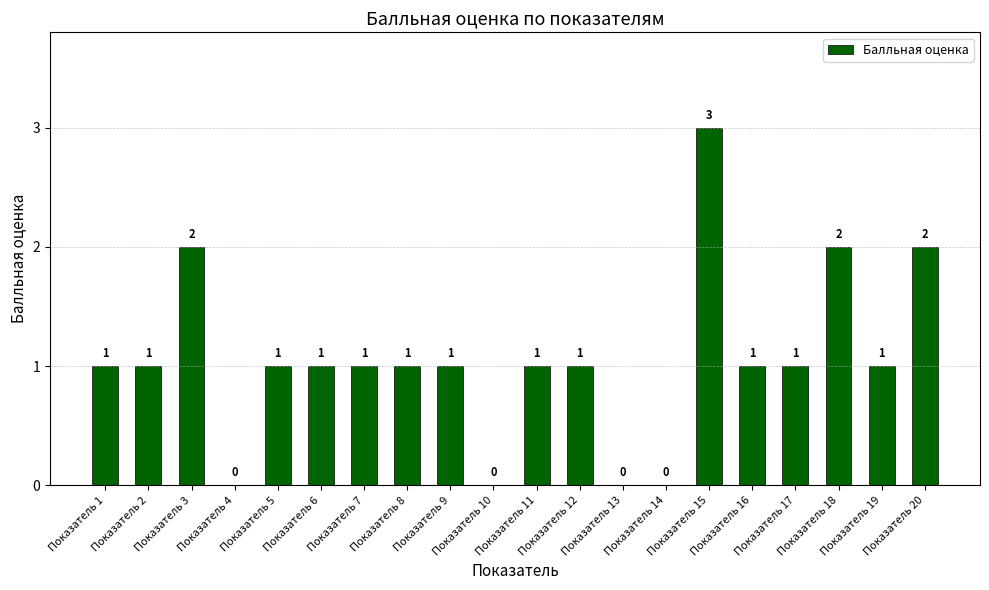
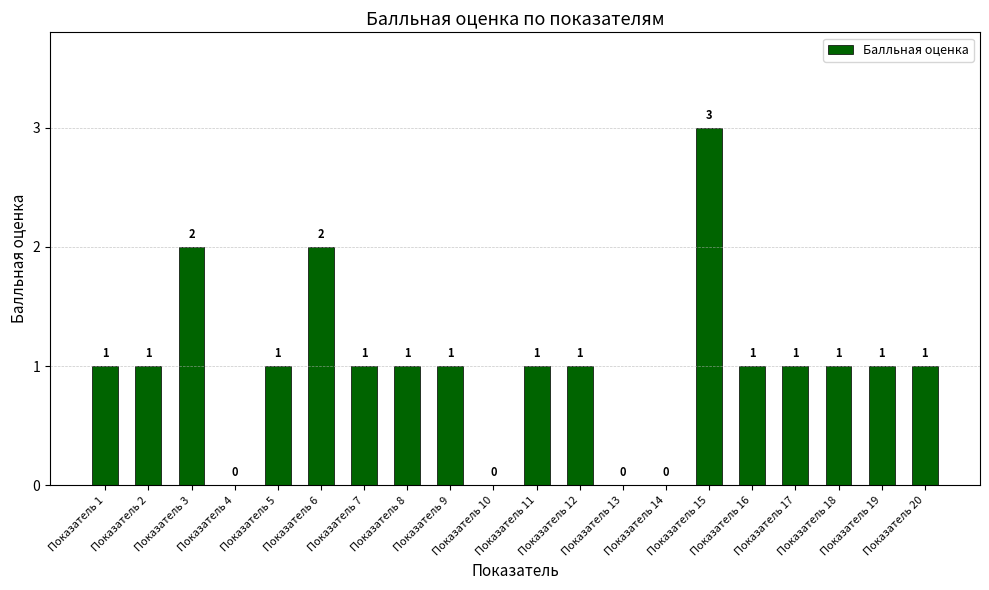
Показатель 6: 1 -> 2
Показатель 18: 2 -> 1
Показатель 20: 2 -> 1
